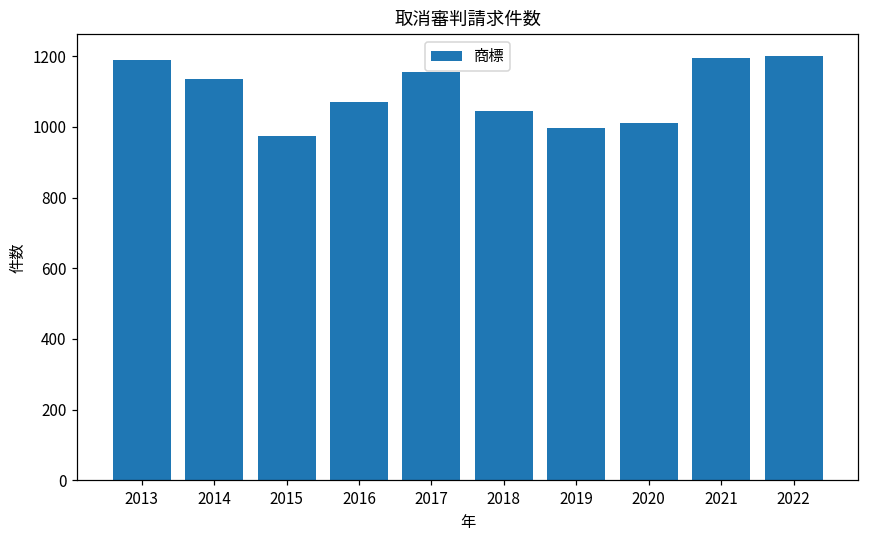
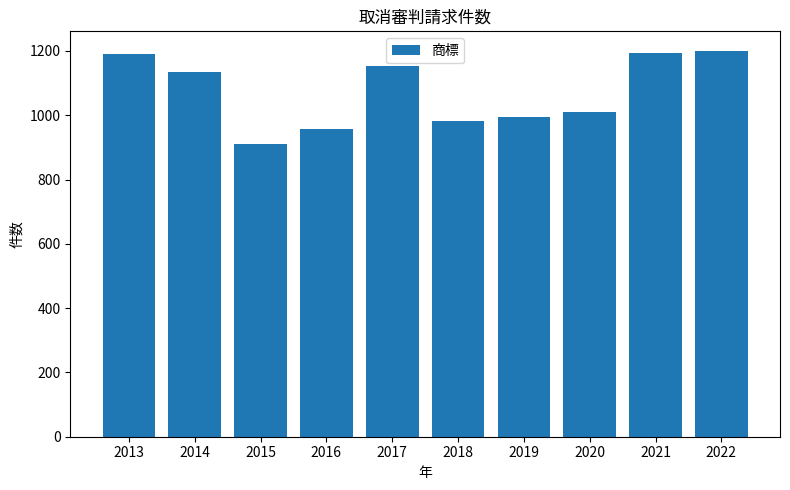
2015: 970 -> 910
2016: 1070 -> 960
2018: 1050 -> 980
